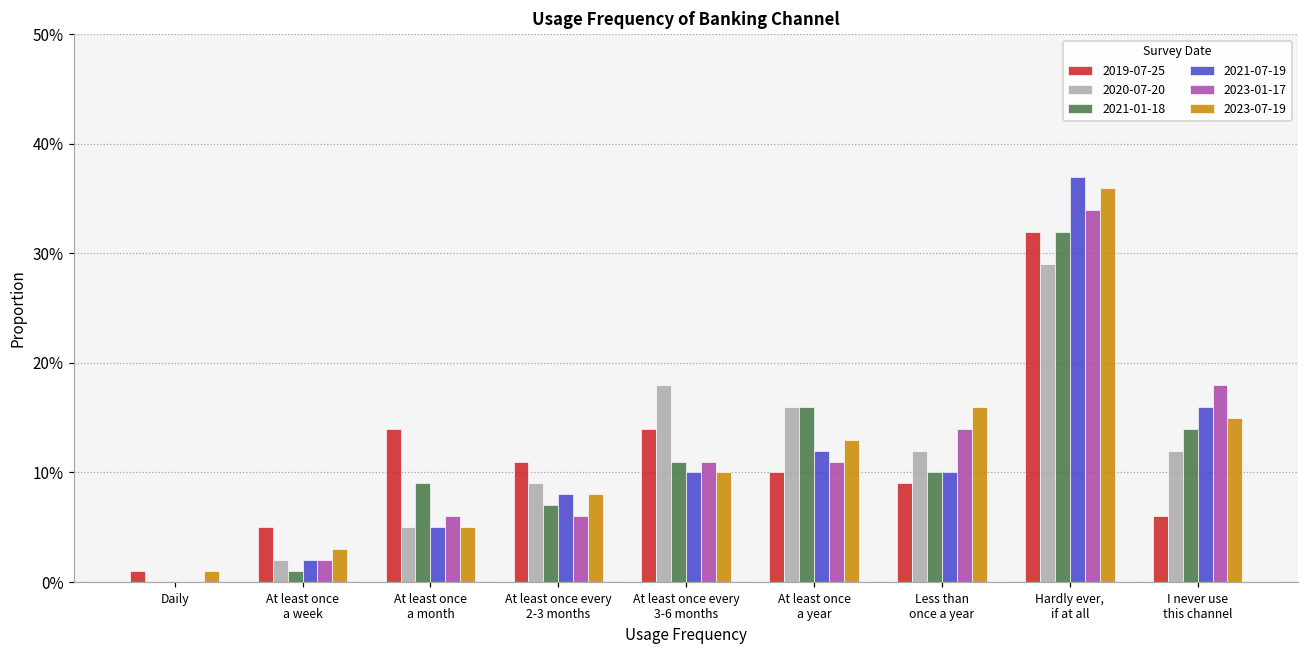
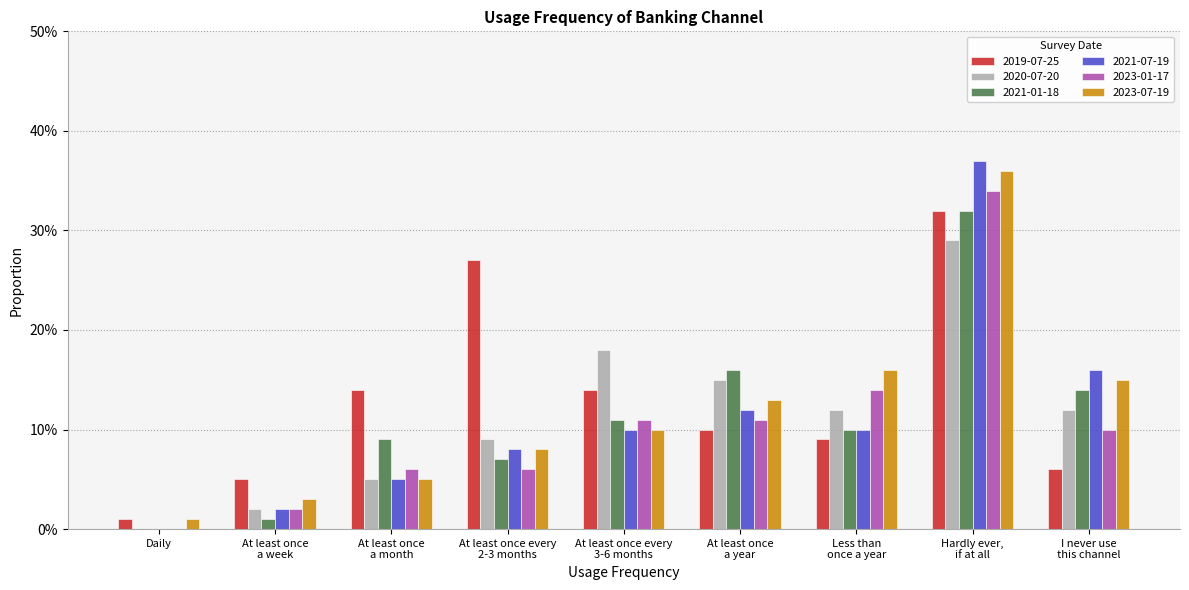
2019-07-25, At least once every 2-3 months: 11% -> 27%
2020-07-20, At least once a year: 16% -> 15%
2023-01-17, I never use this channel: 18% -> 10%
